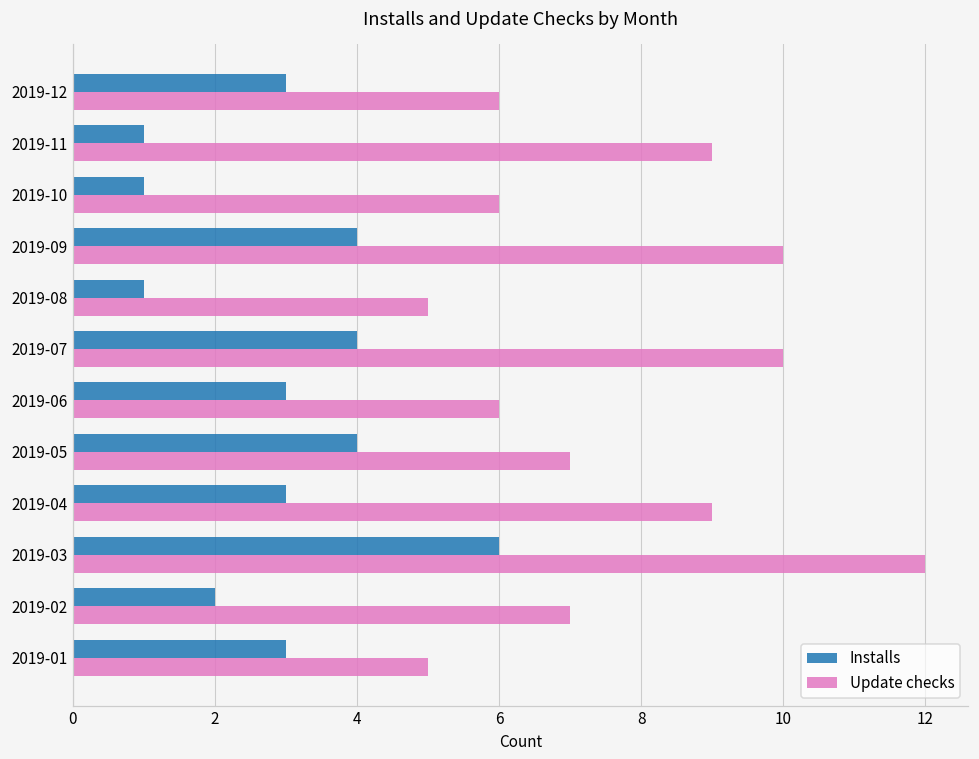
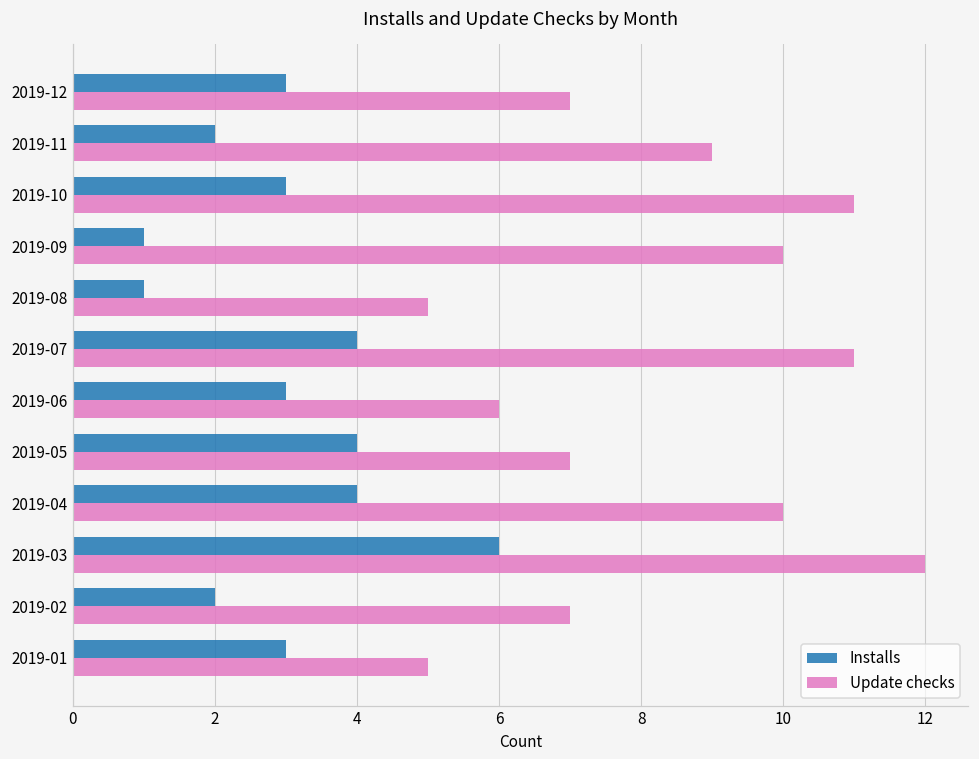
Update checks, 2019-12: 6 -> 7
Installs, 2019-11: 1 -> 2
Installs, 2019-10: 1 -> 3
Update checks, 2019-10: 6 -> 11
Installs, 2019-09: 4 -> 1
Update checks, 2019-07: 10 -> 11
Installs, 2019-04: 3 -> 4
Update checks, 2019-04: 9 -> 10
